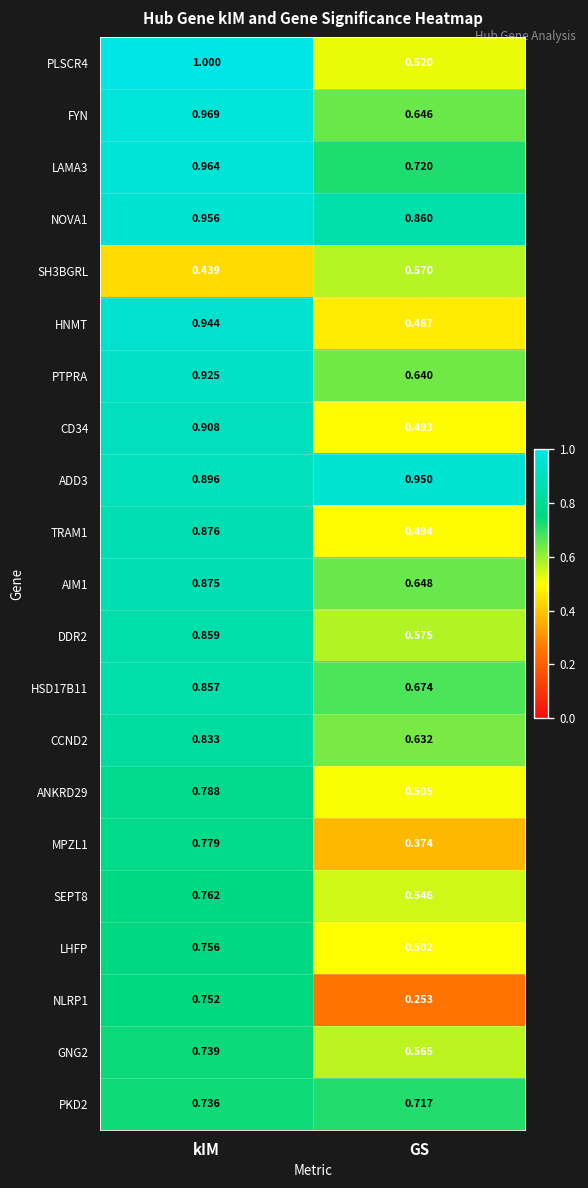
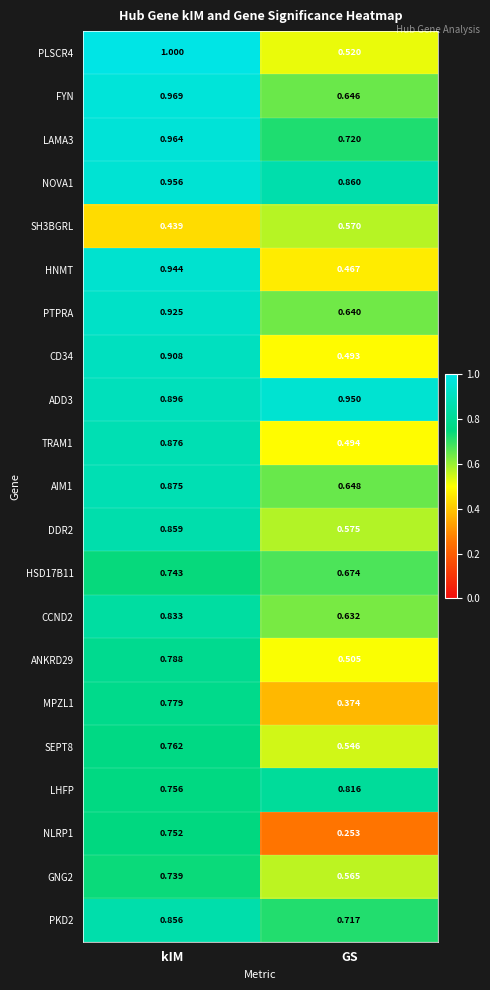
HSD17B11, kIM: 0.857 -> 0.743
LHFP, GS: 0.502 -> 0.816
PKD2, kIM: 0.736 -> 0.856
